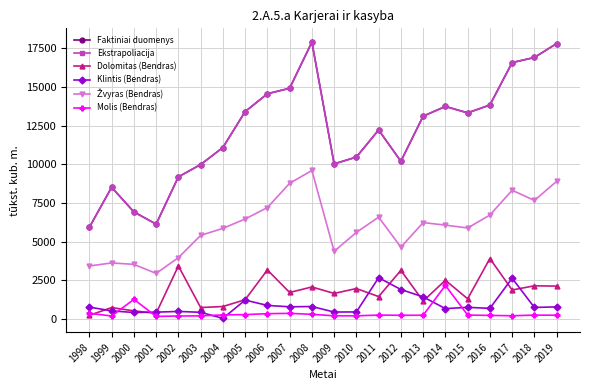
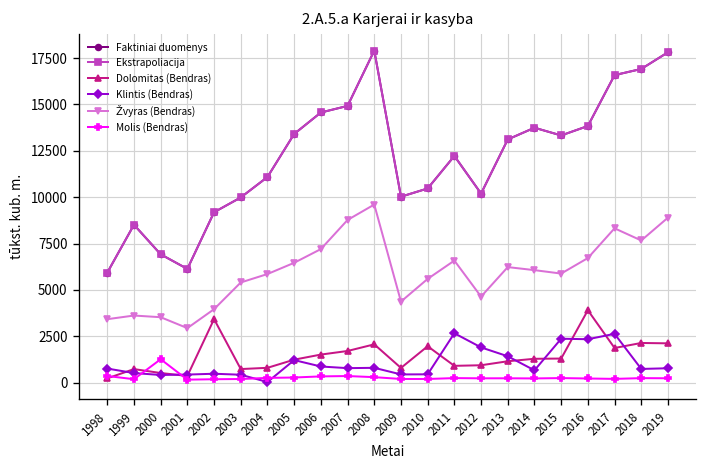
Dolomitas (Bendras), 2006: 3200 -> 1500
Dolomitas (Bendras), 2009: 1700 -> 800
Dolomitas (Bendras), 2011: 1400 -> 900
Dolomitas (Bendras), 2012: 3100 -> 900
Dolomitas (Bendras), 2014: 2500 -> 1300
Molis (Bendras), 2014: 2200 -> 200
Klintis (Bendras), 2015: 800 -> 2400
Klintis (Bendras), 2016: 700 -> 2300
